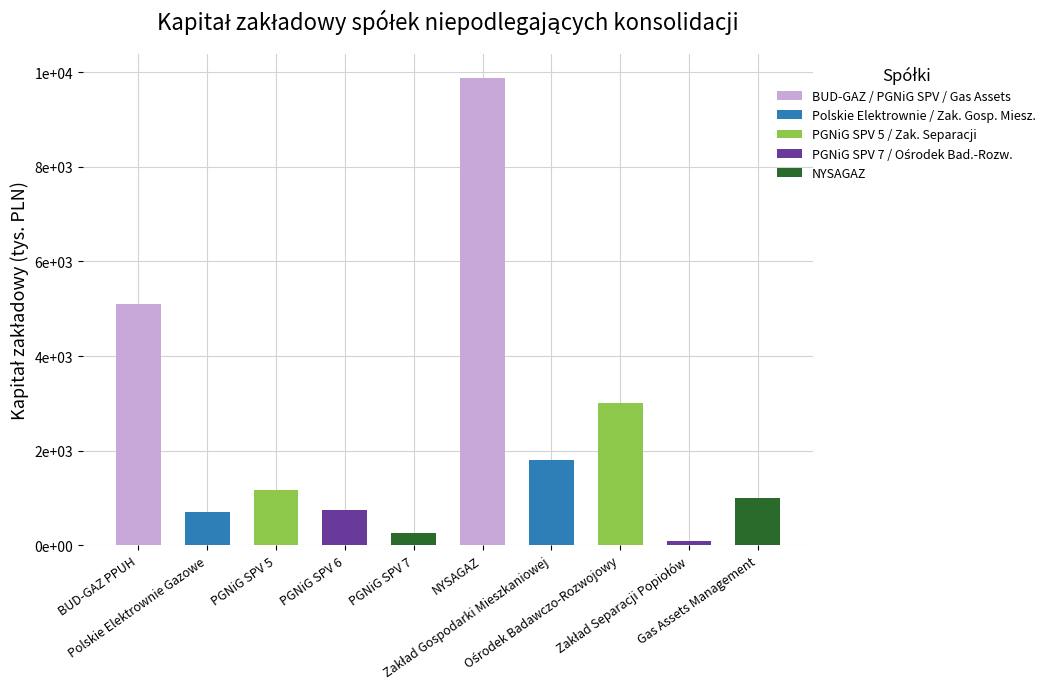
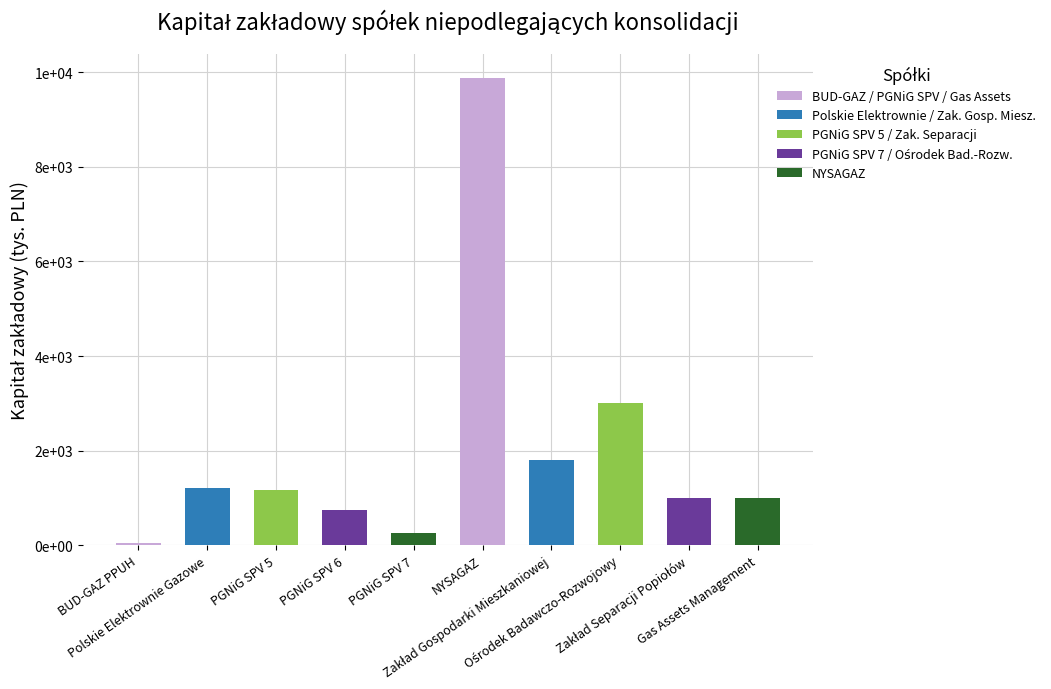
BUD-GAZ PPUH: 5100 -> 100
Polskie Elektrownie Gazowe: 700 -> 1200
Zakład Separacji Popiołów: 100 -> 1000
